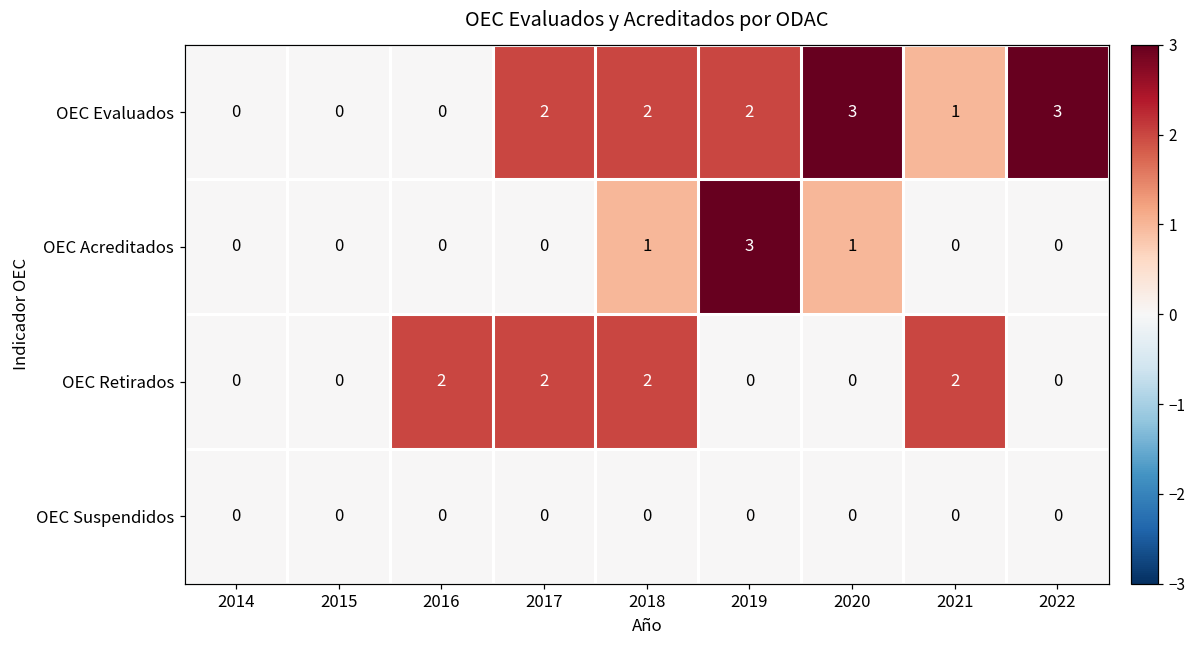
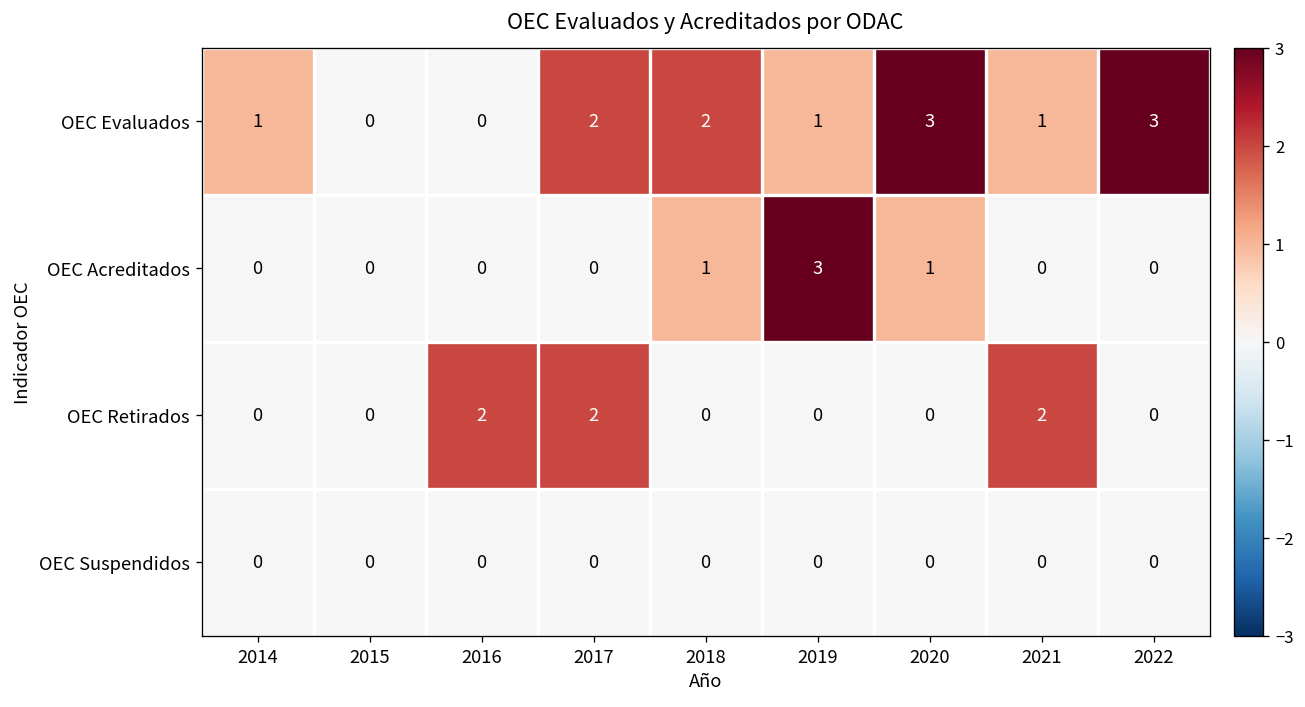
OEC Evaluados, 2014: 0 -> 1
OEC Evaluados, 2019: 2 -> 1
OEC Retirados, 2018: 2 -> 0
